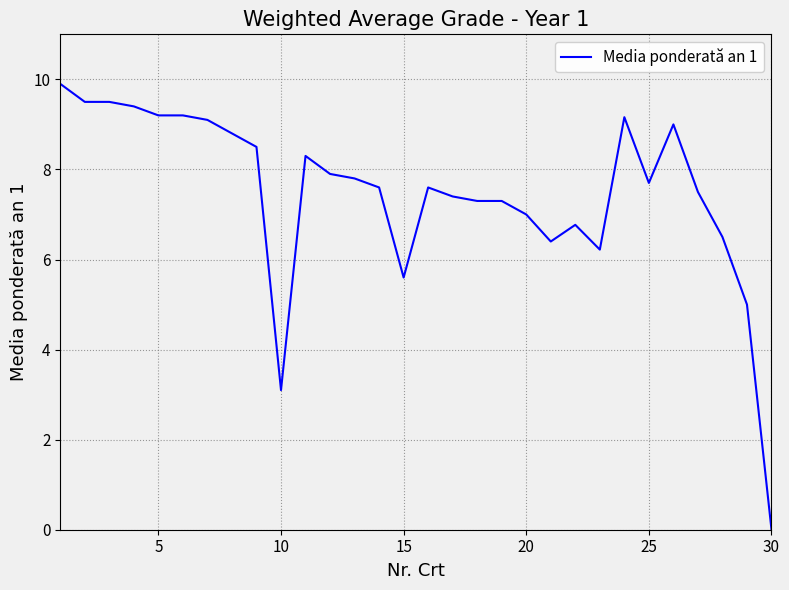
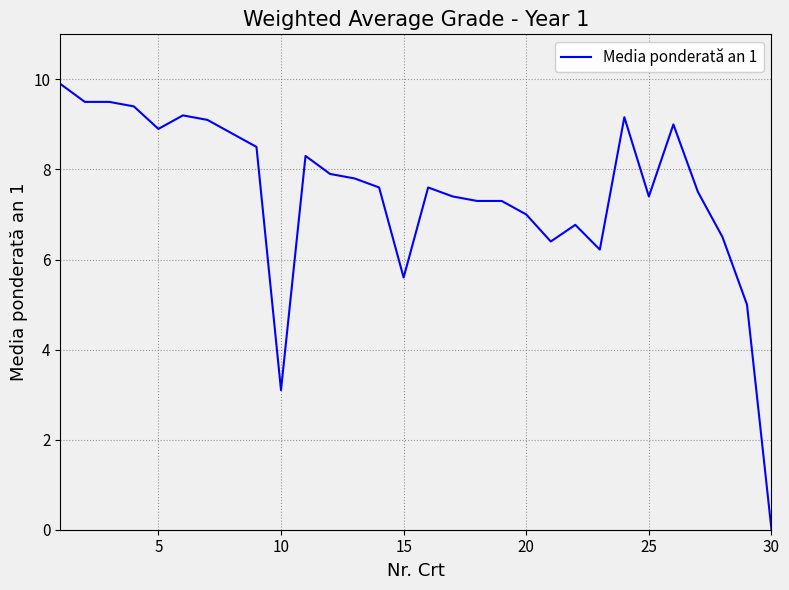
5: 9.2 -> 8.9
25: 7.7 -> 7.4
